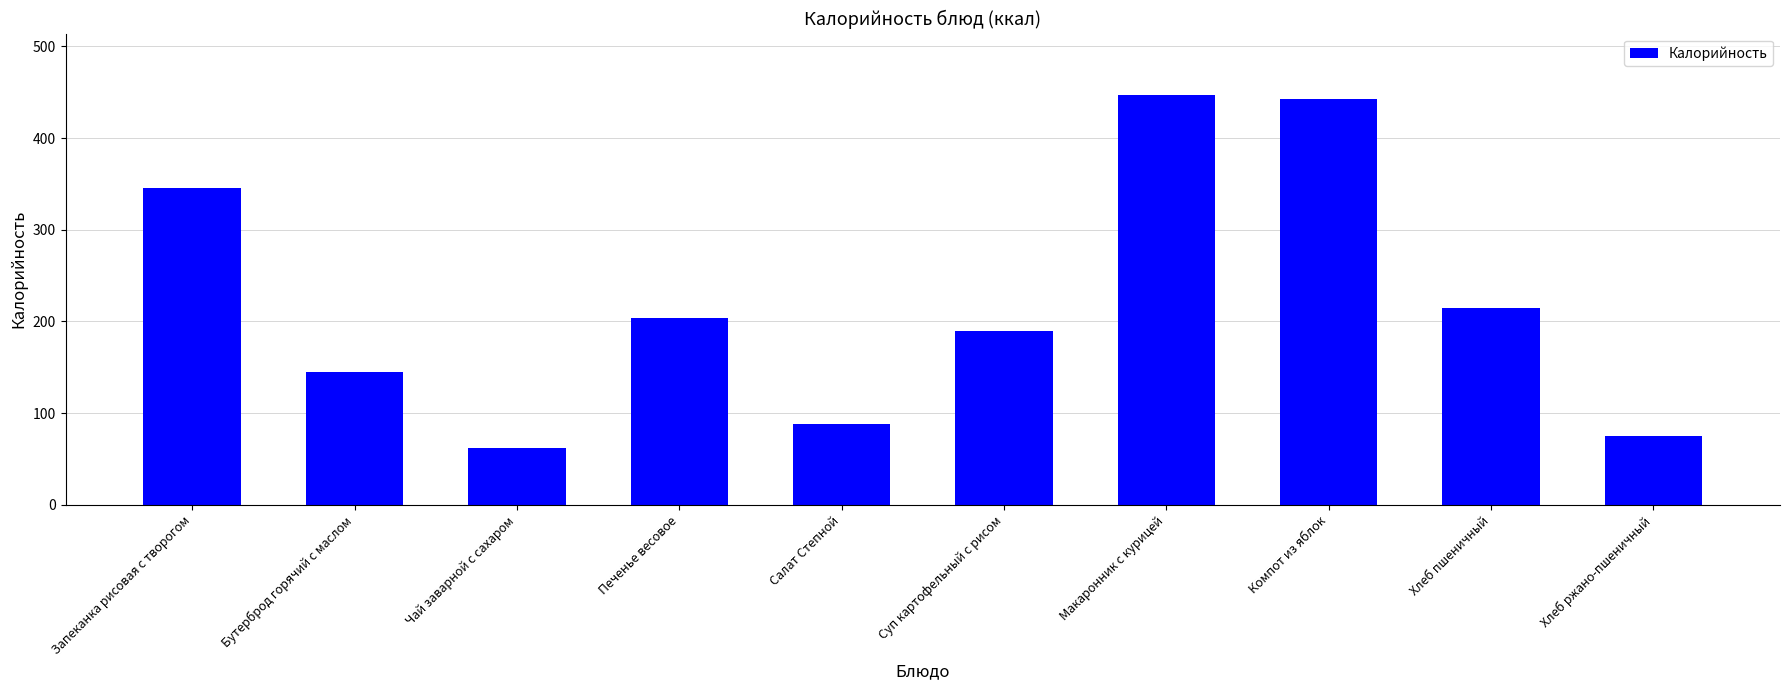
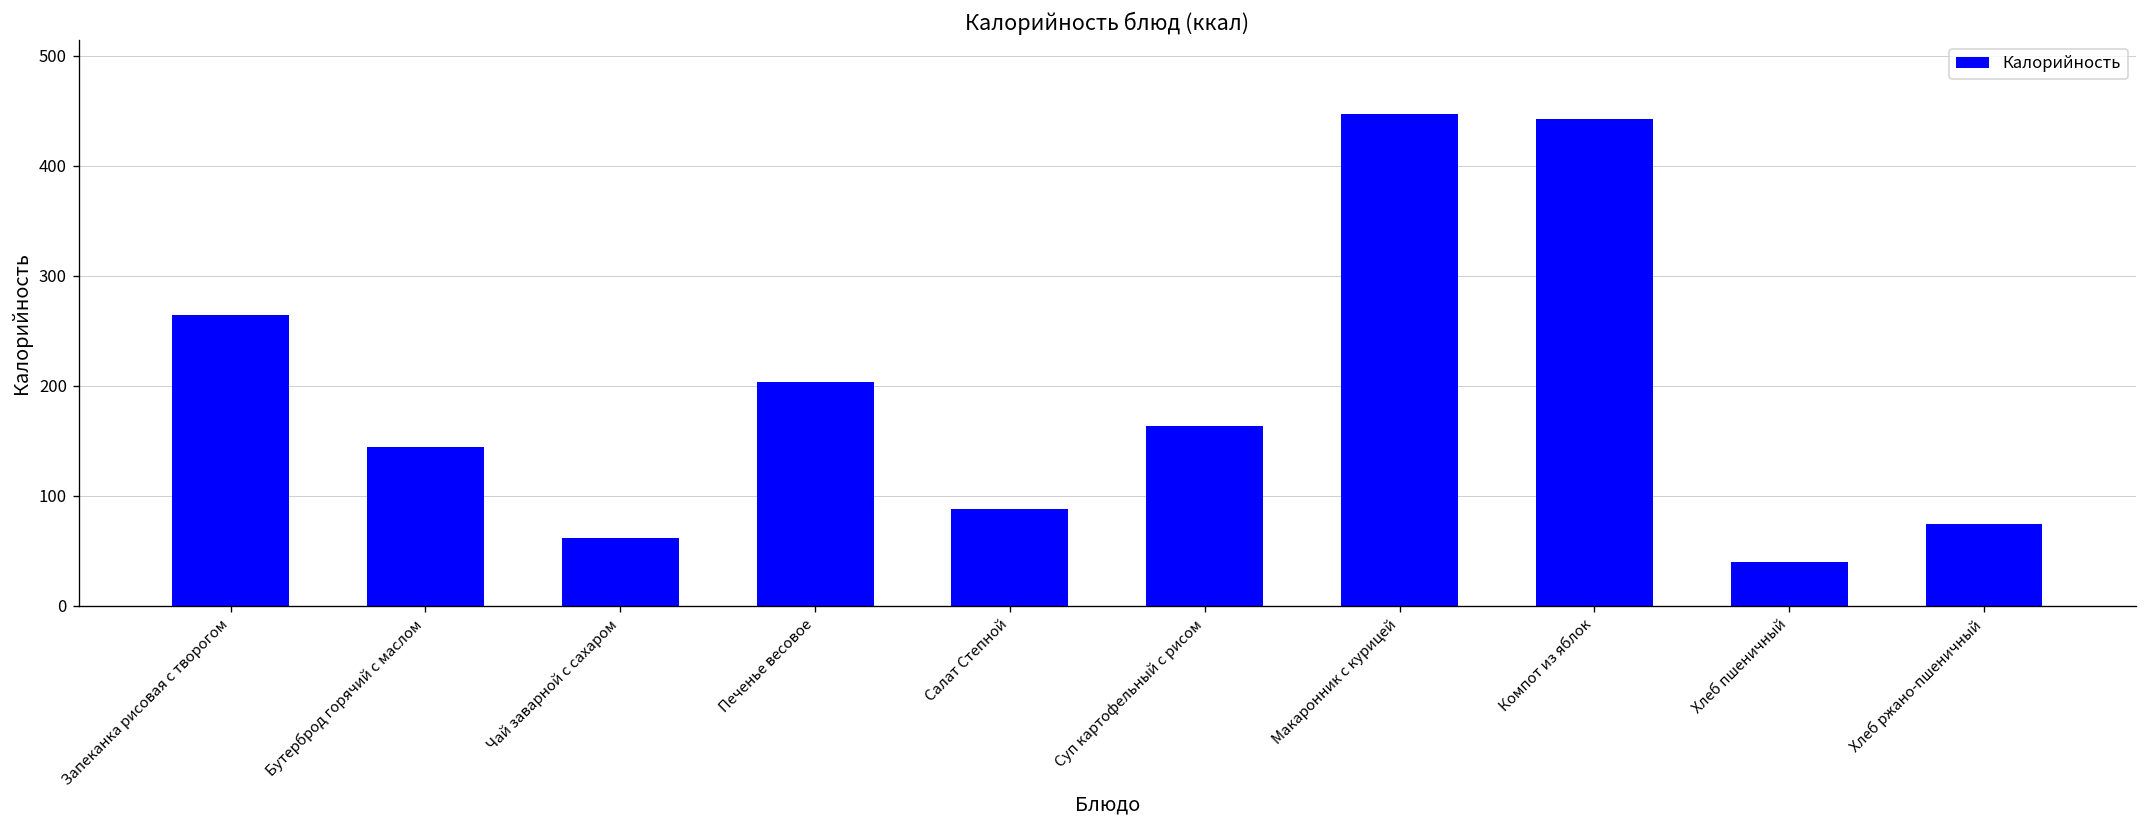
Запеканка рисовая с творогом: 350 -> 260
Суп картофельный с рисом: 190 -> 160
Хлеб пшеничный: 210 -> 40
